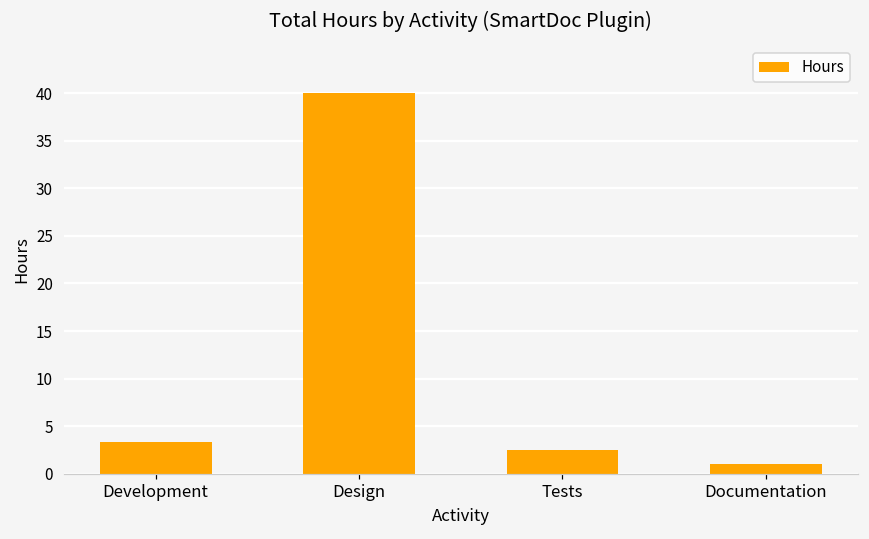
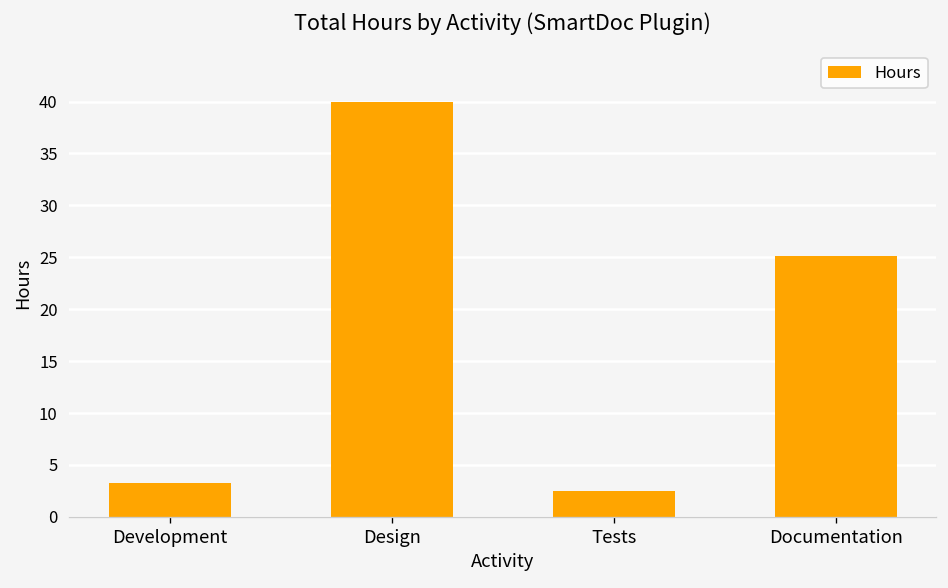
Documentation: 1 -> 25
